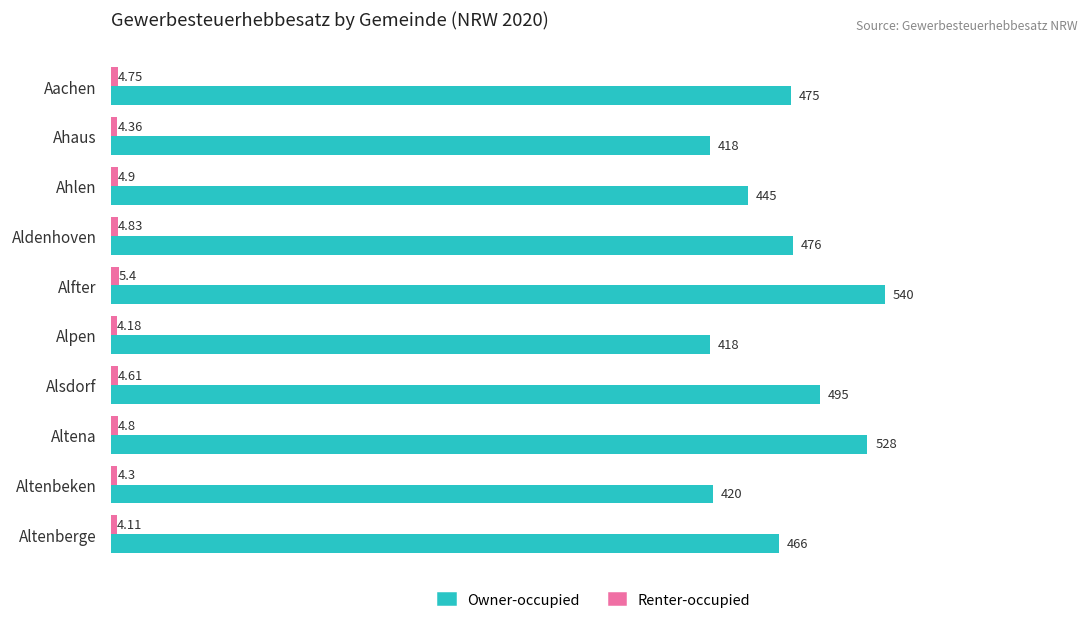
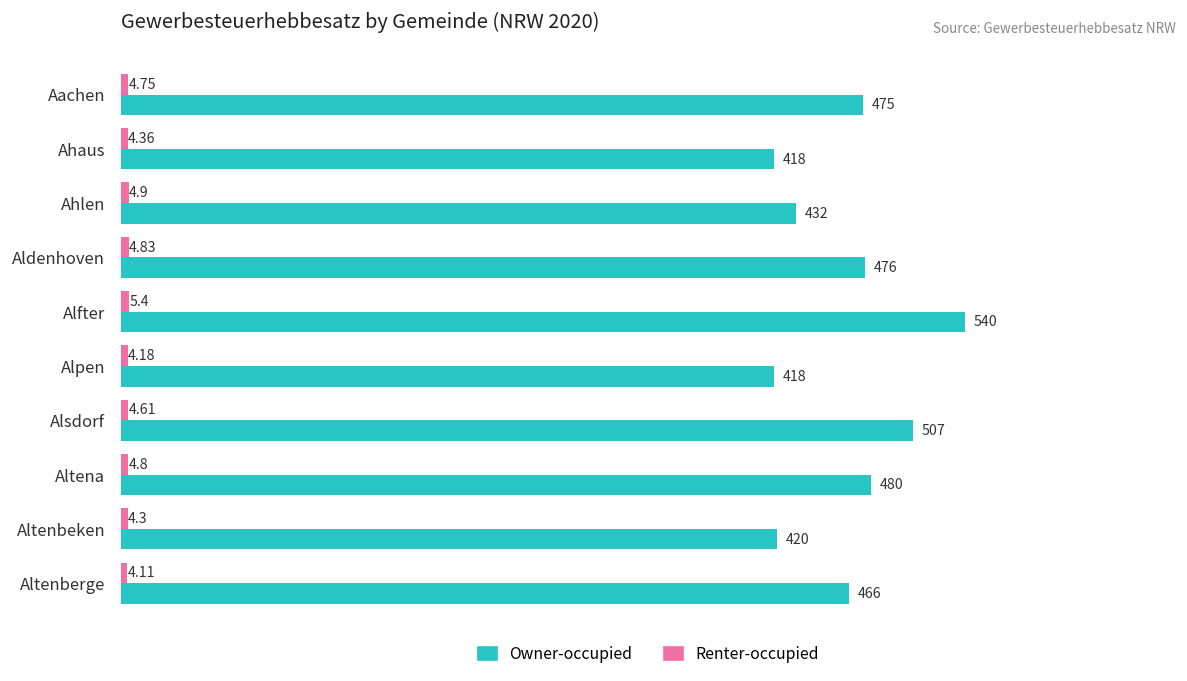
Owner-occupied, Ahlen: 445 -> 432
Owner-occupied, Alsdorf: 495 -> 507
Owner-occupied, Altena: 528 -> 480
